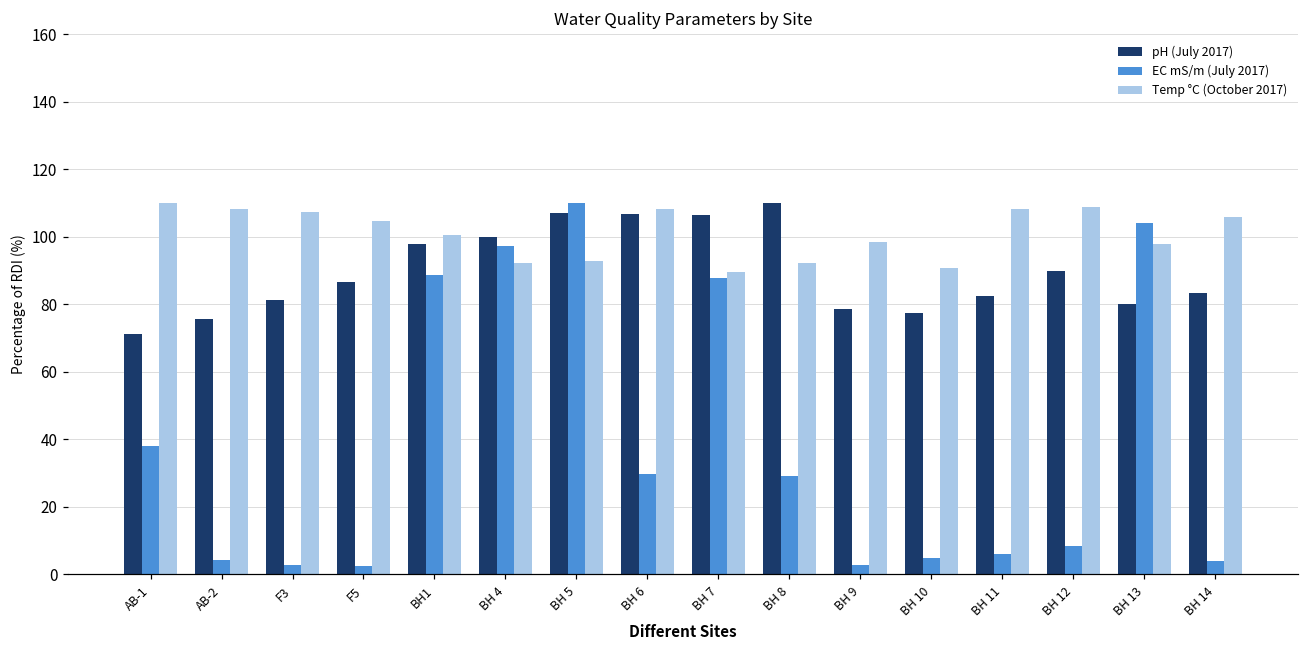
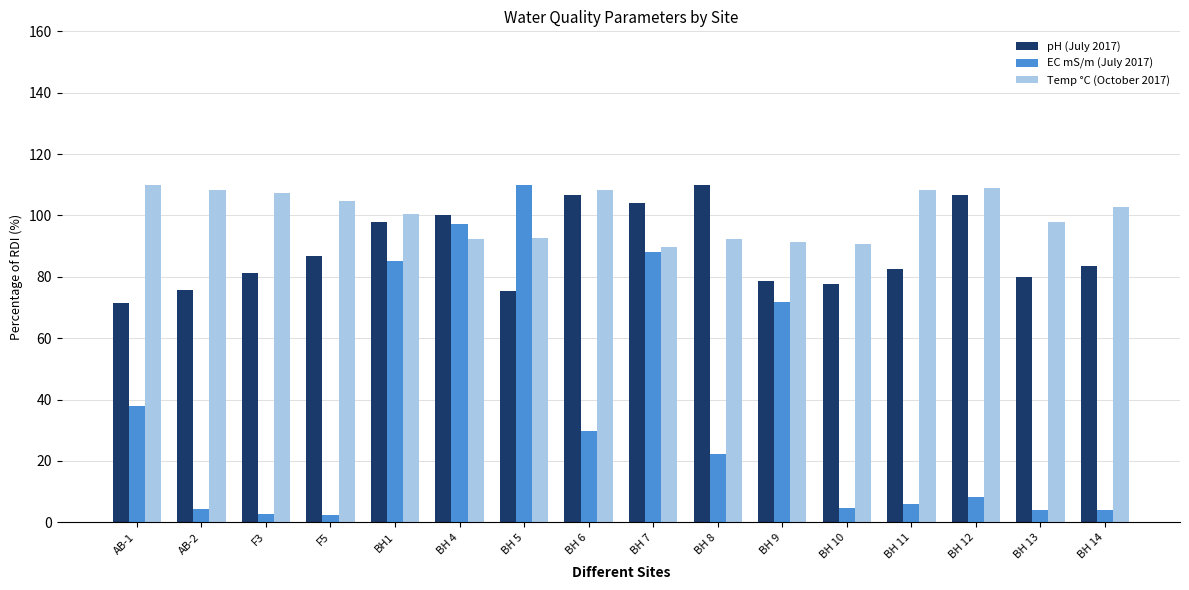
EC mS/m (July 2017), BH1: 89 -> 85
pH (July 2017), BH 5: 107 -> 75
pH (July 2017), BH 7: 107 -> 104
EC mS/m (July 2017), BH 8: 29 -> 22
EC mS/m (July 2017), BH 9: 3 -> 72
Temp °C (October 2017), BH 9: 99 -> 91
pH (July 2017), BH 12: 90 -> 107
EC mS/m (July 2017), BH 13: 104 -> 4
Temp °C (October 2017), BH 14: 106 -> 103
